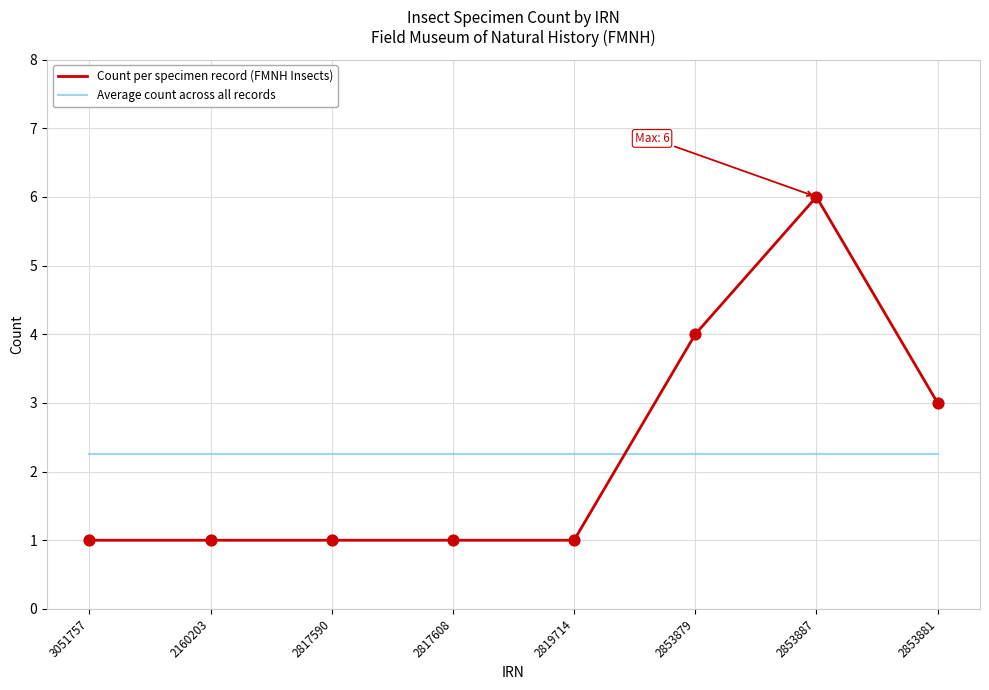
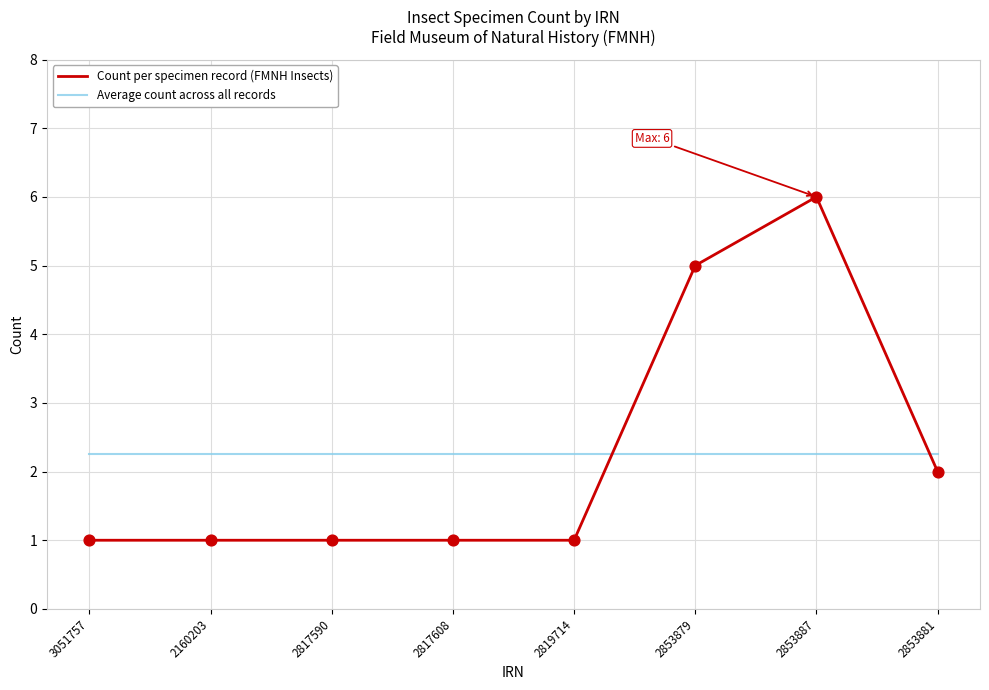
Count per specimen record (FMNH Insects), 2853879: 4 -> 5
Count per specimen record (FMNH Insects), 2853881: 3 -> 2
